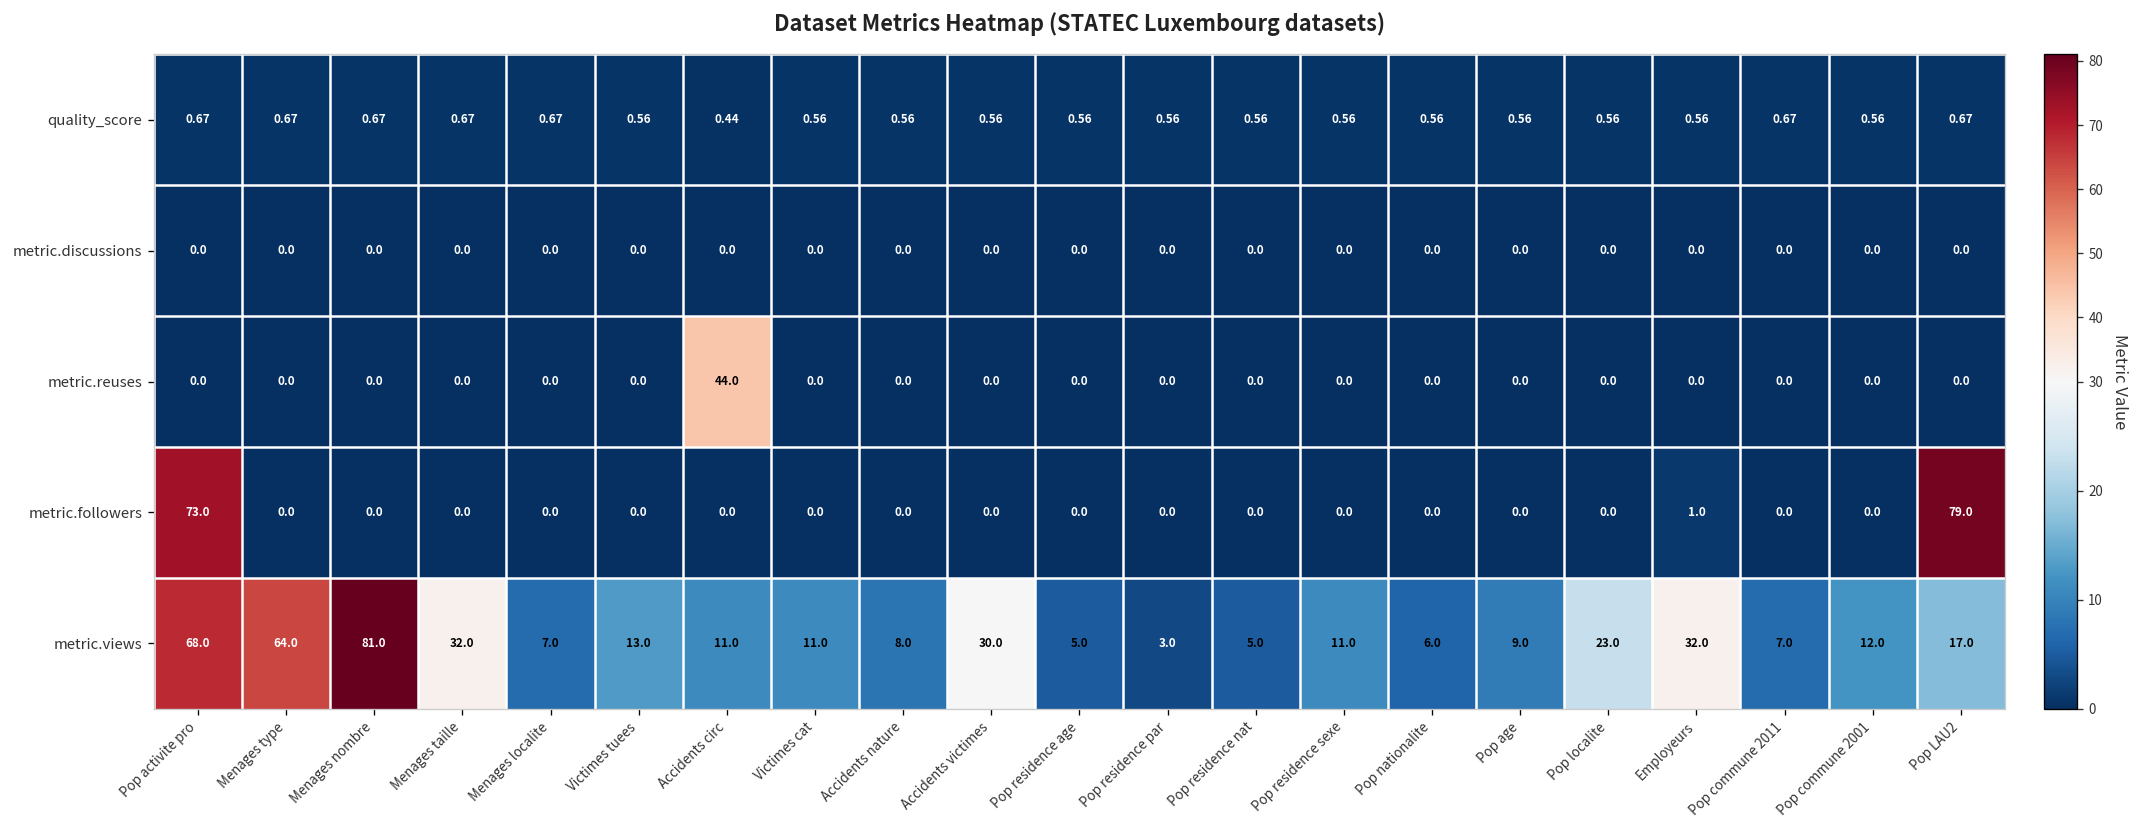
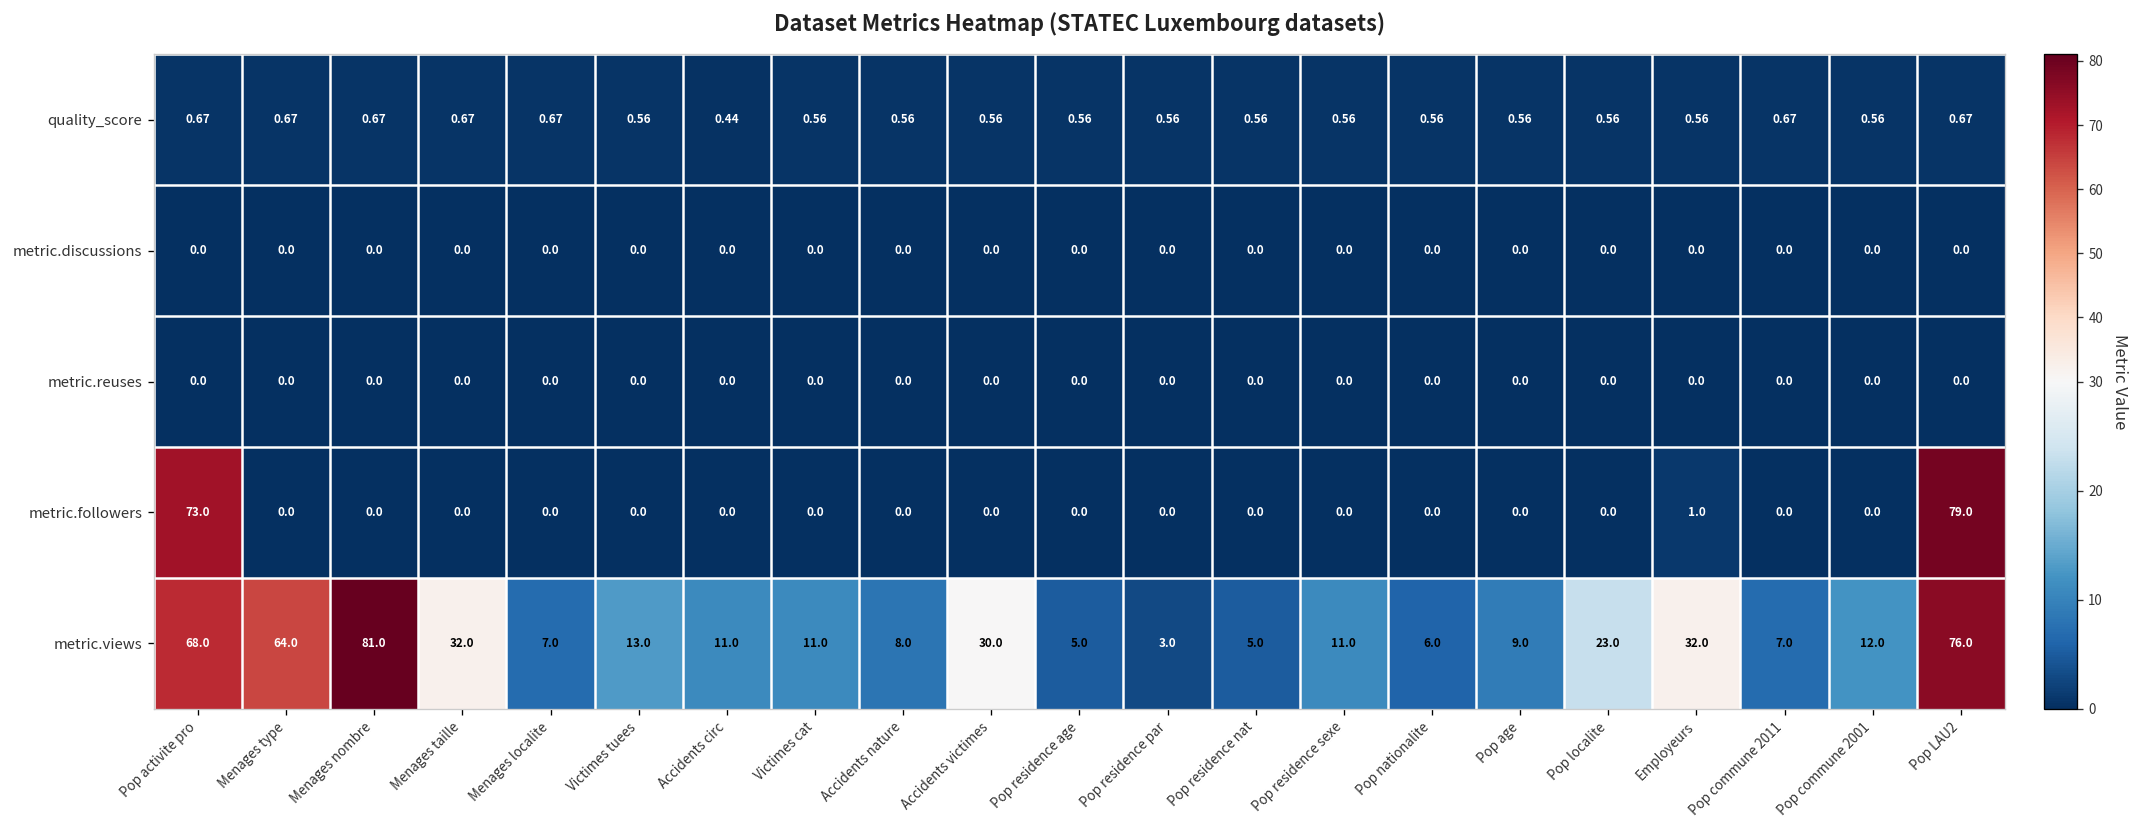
metric.reuses, Accidents circ: 44.0 -> 0.0
metric.views, Pop LAU2: 17.0 -> 76.0
